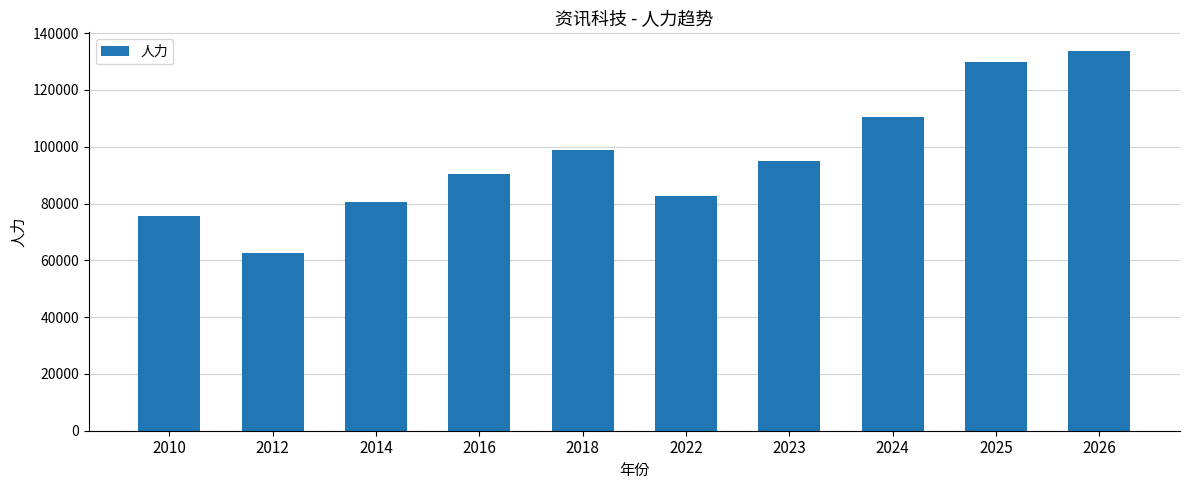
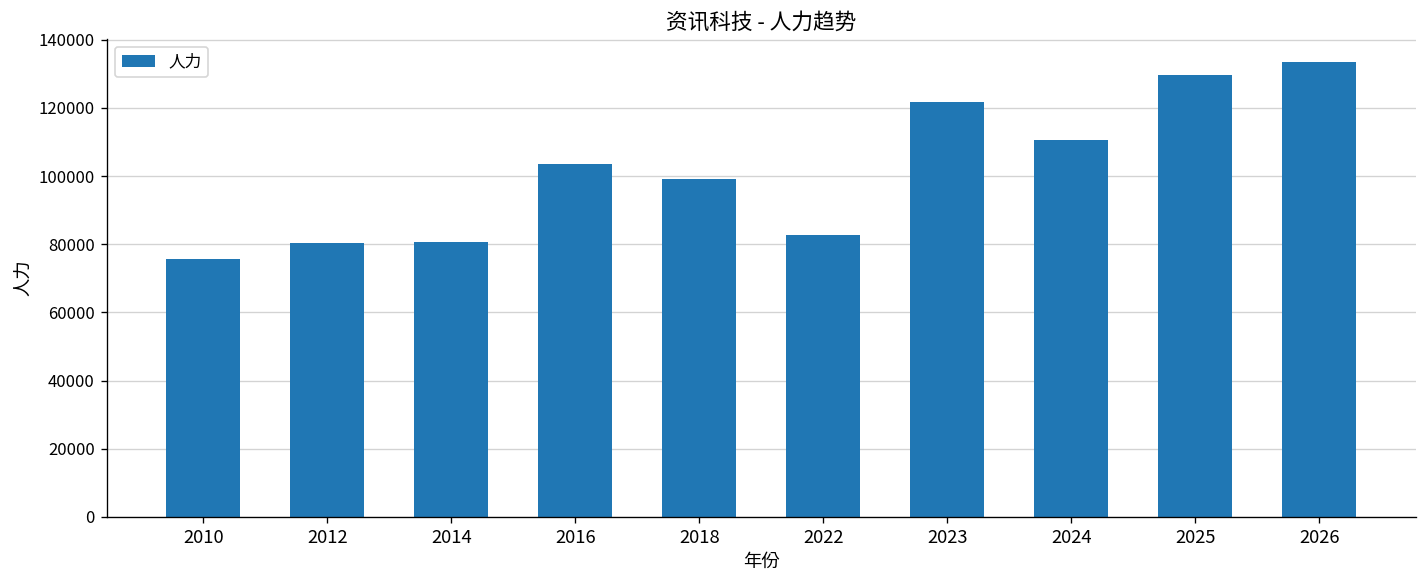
2012: 63000 -> 80000
2016: 90000 -> 103000
2023: 95000 -> 122000
